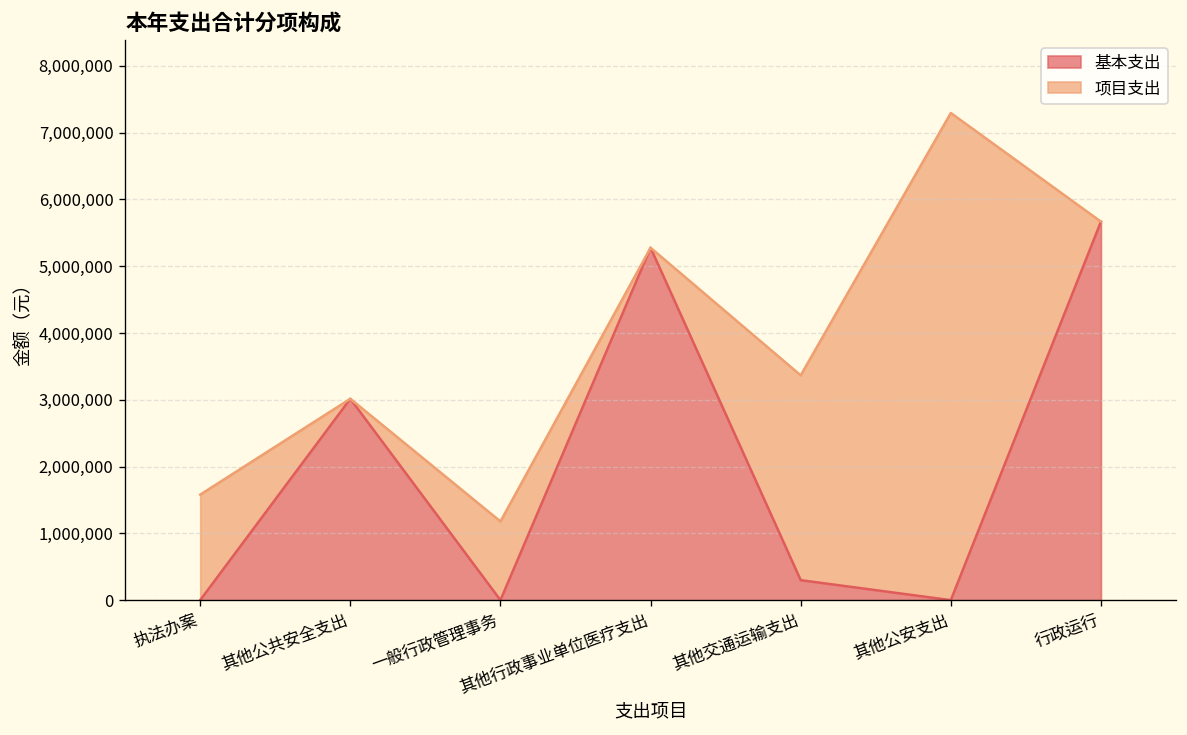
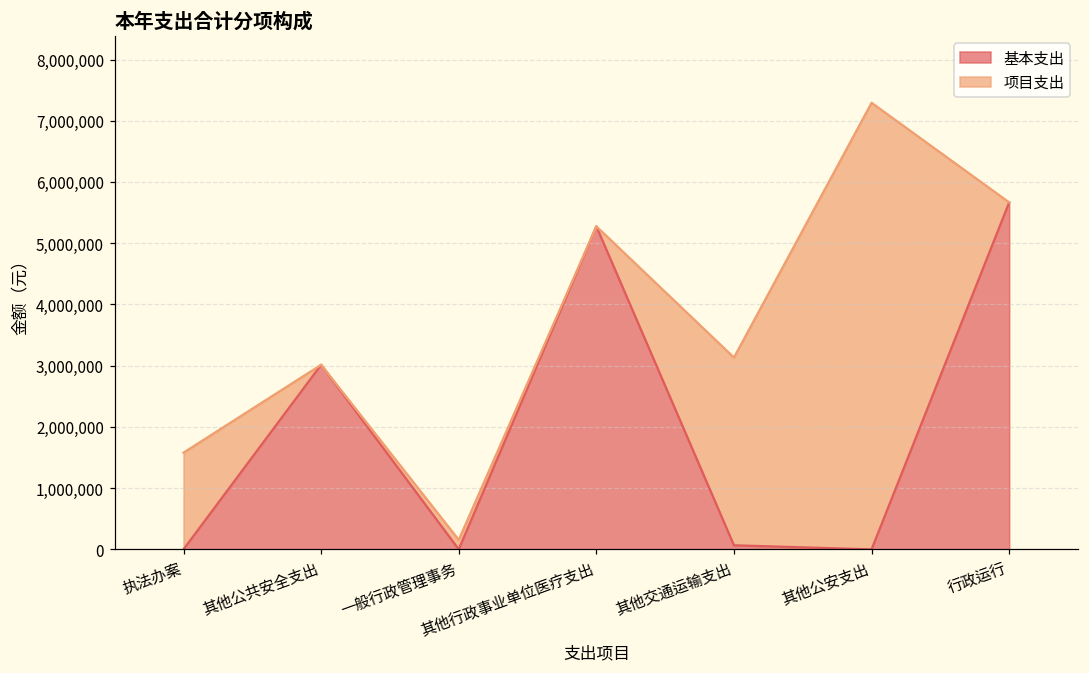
项目支出, 一般行政管理事务: 1,200,000 -> 200,000
基本支出, 其他交通运输支出: 300,000 -> 100,000
